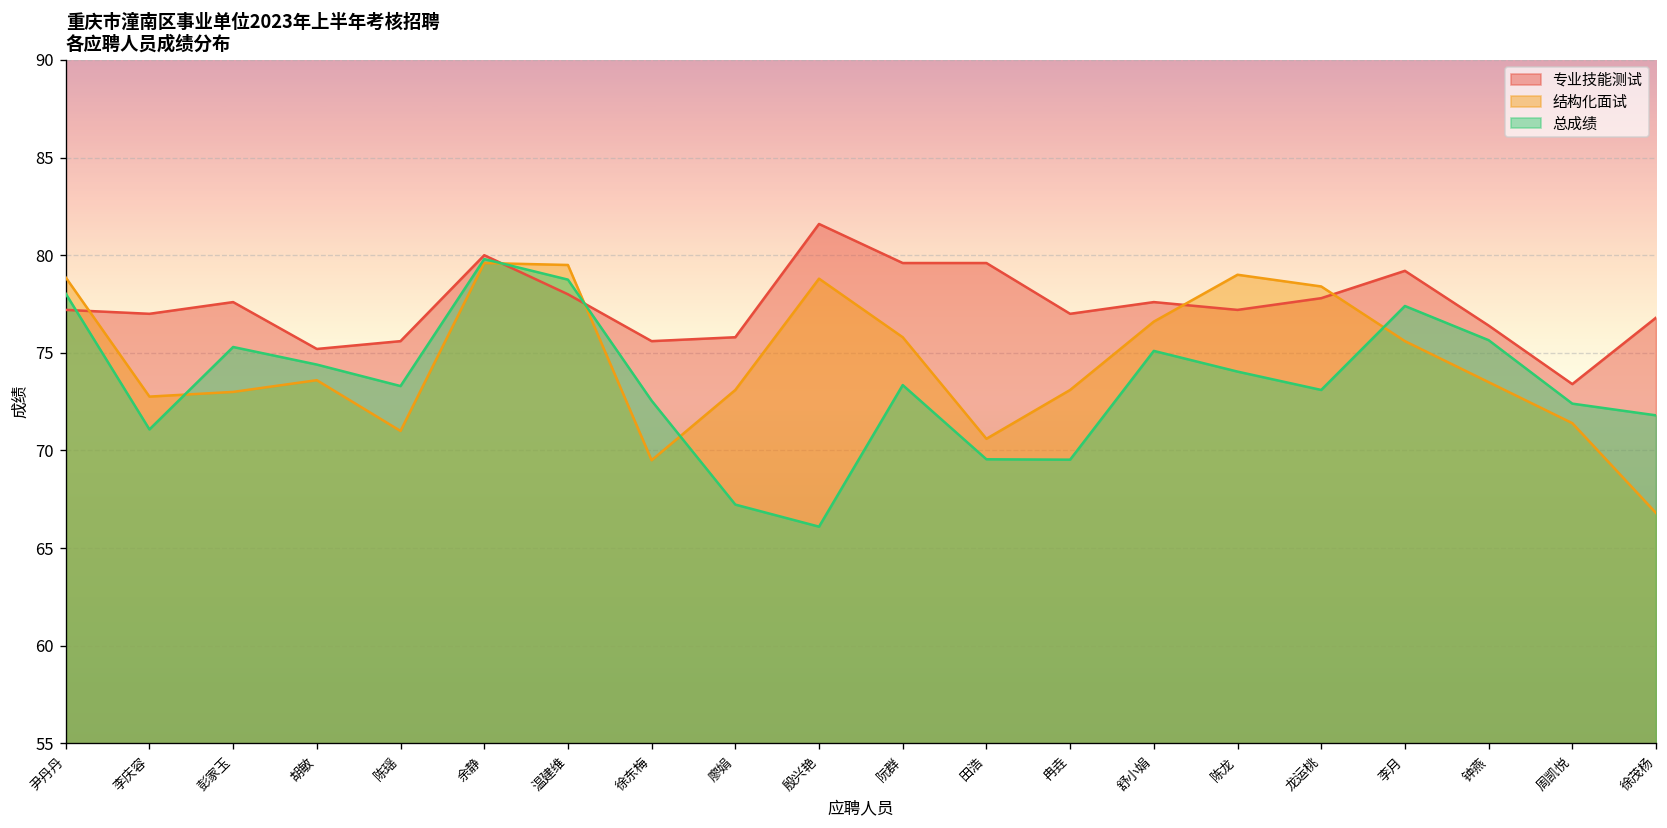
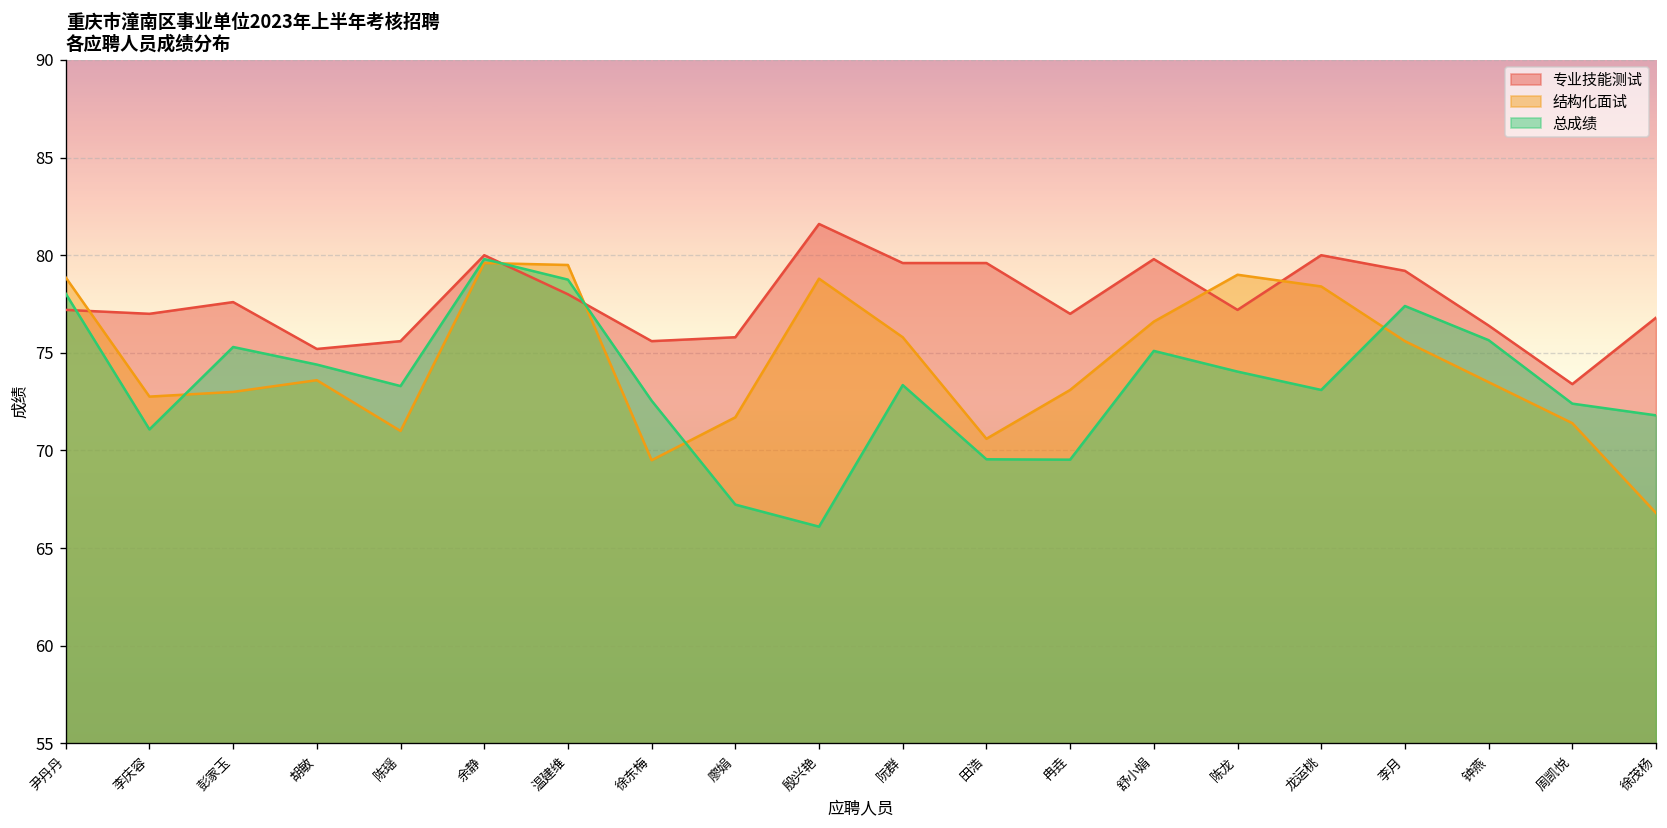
结构化面试, 廖娟: 73.1 -> 71.7
专业技能测试, 舒小娟: 77.6 -> 79.8
专业技能测试, 龙运桃: 77.8 -> 80.0
